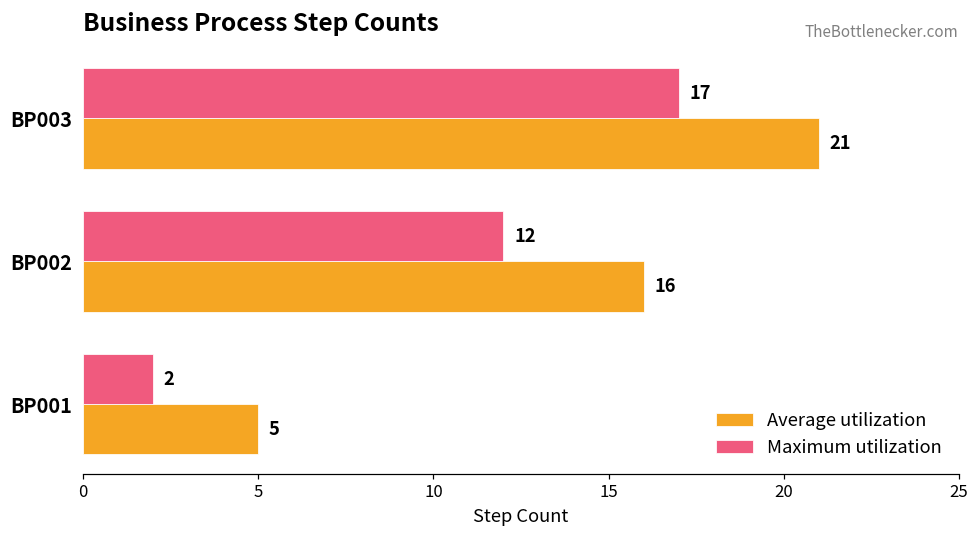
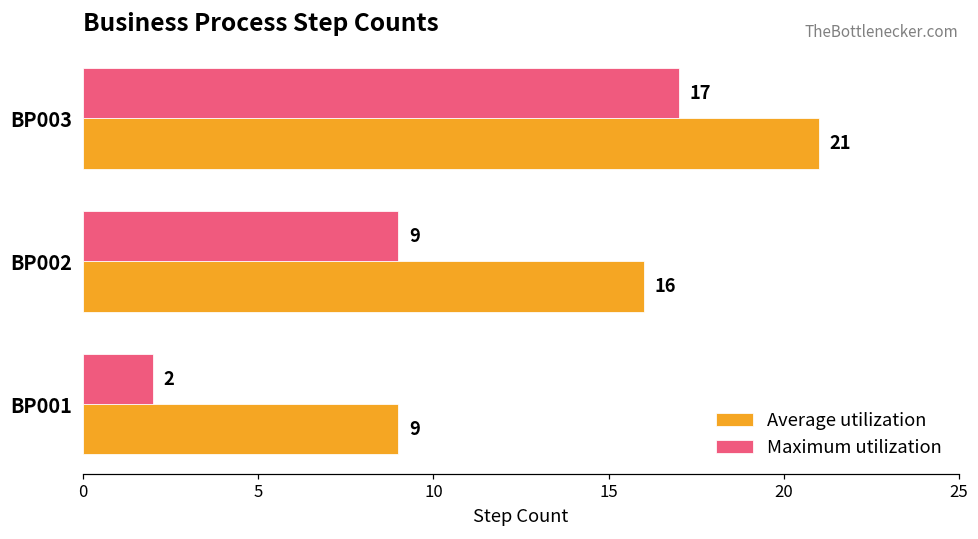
Maximum utilization, BP002: 12 -> 9
Average utilization, BP001: 5 -> 9
